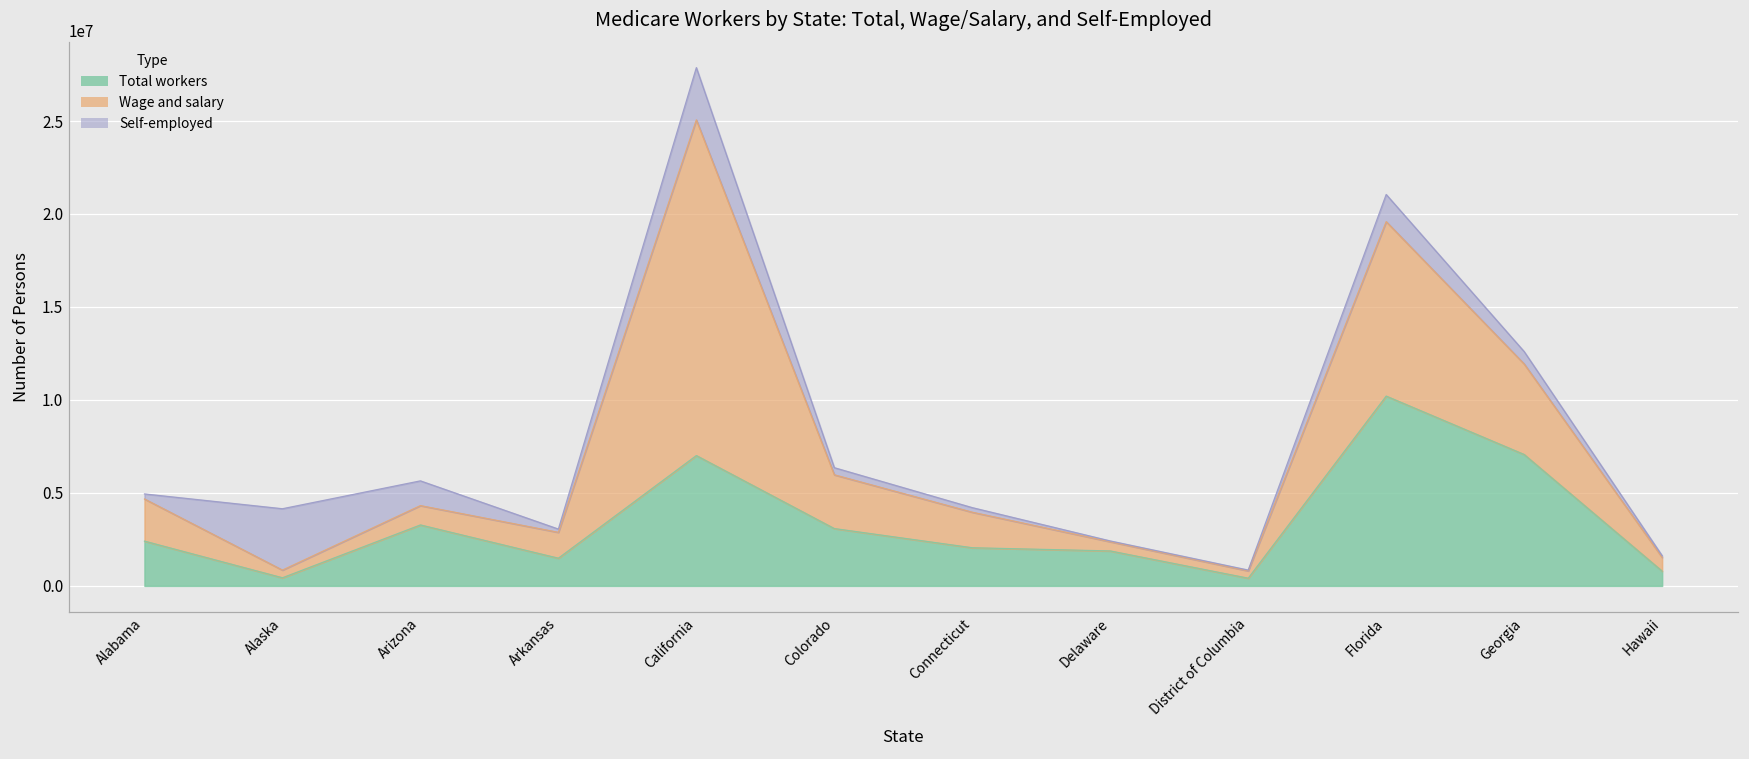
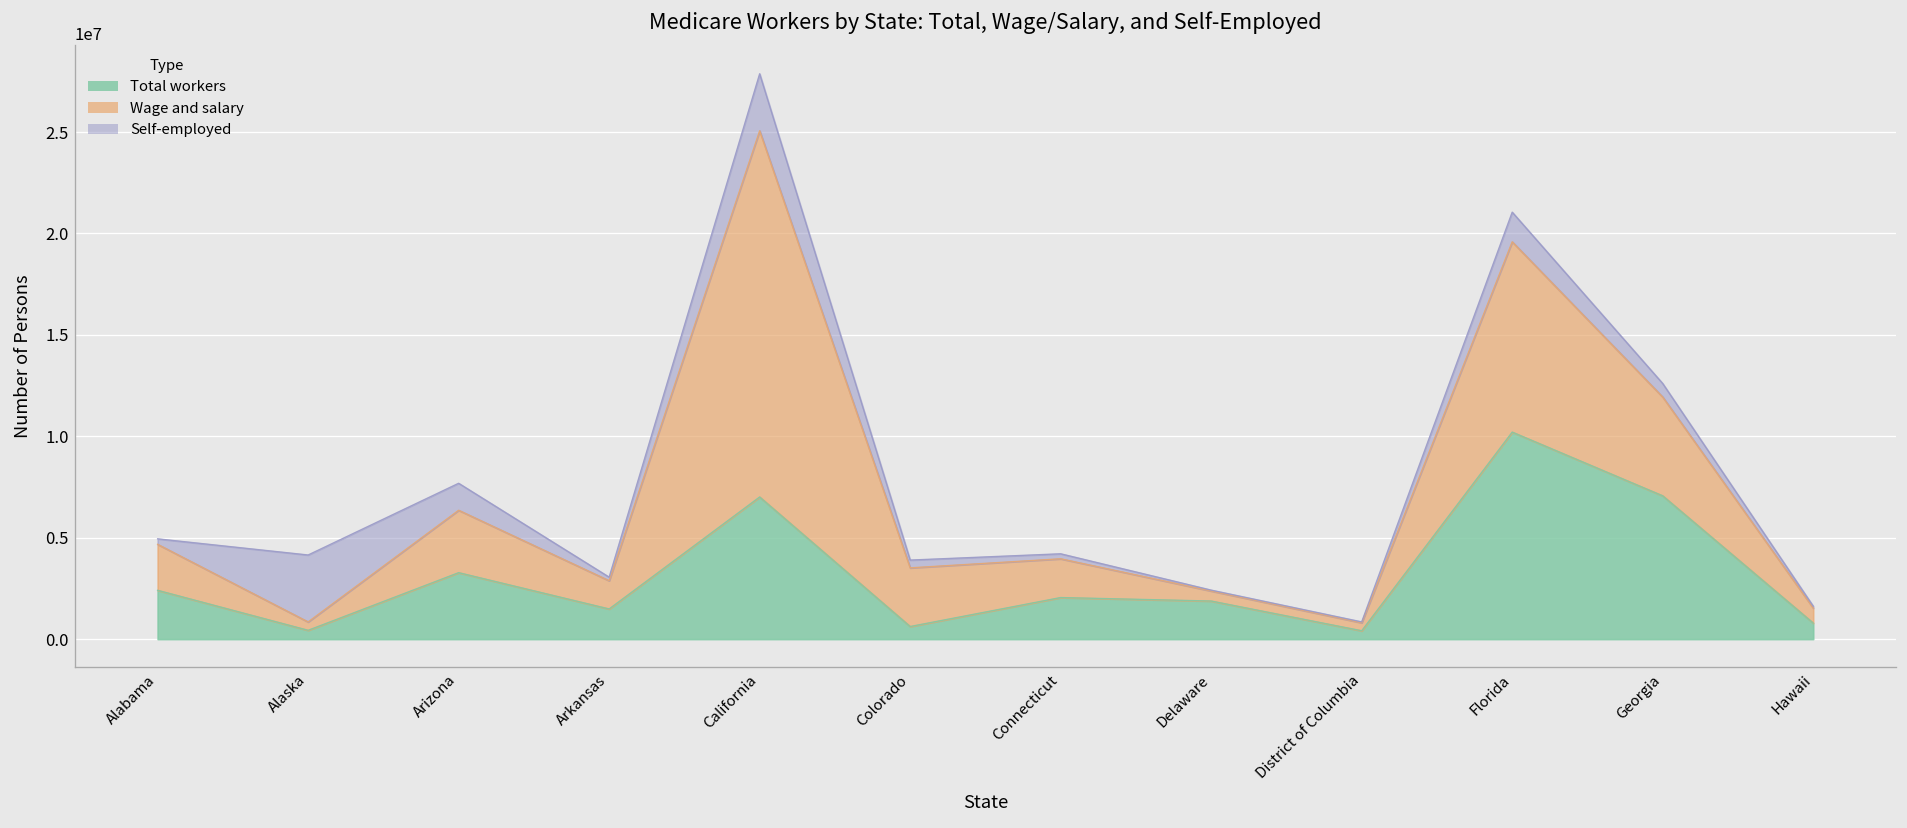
Wage and salary, Arizona: 1000000 -> 3100000
Total workers, Colorado: 3100000 -> 600000
